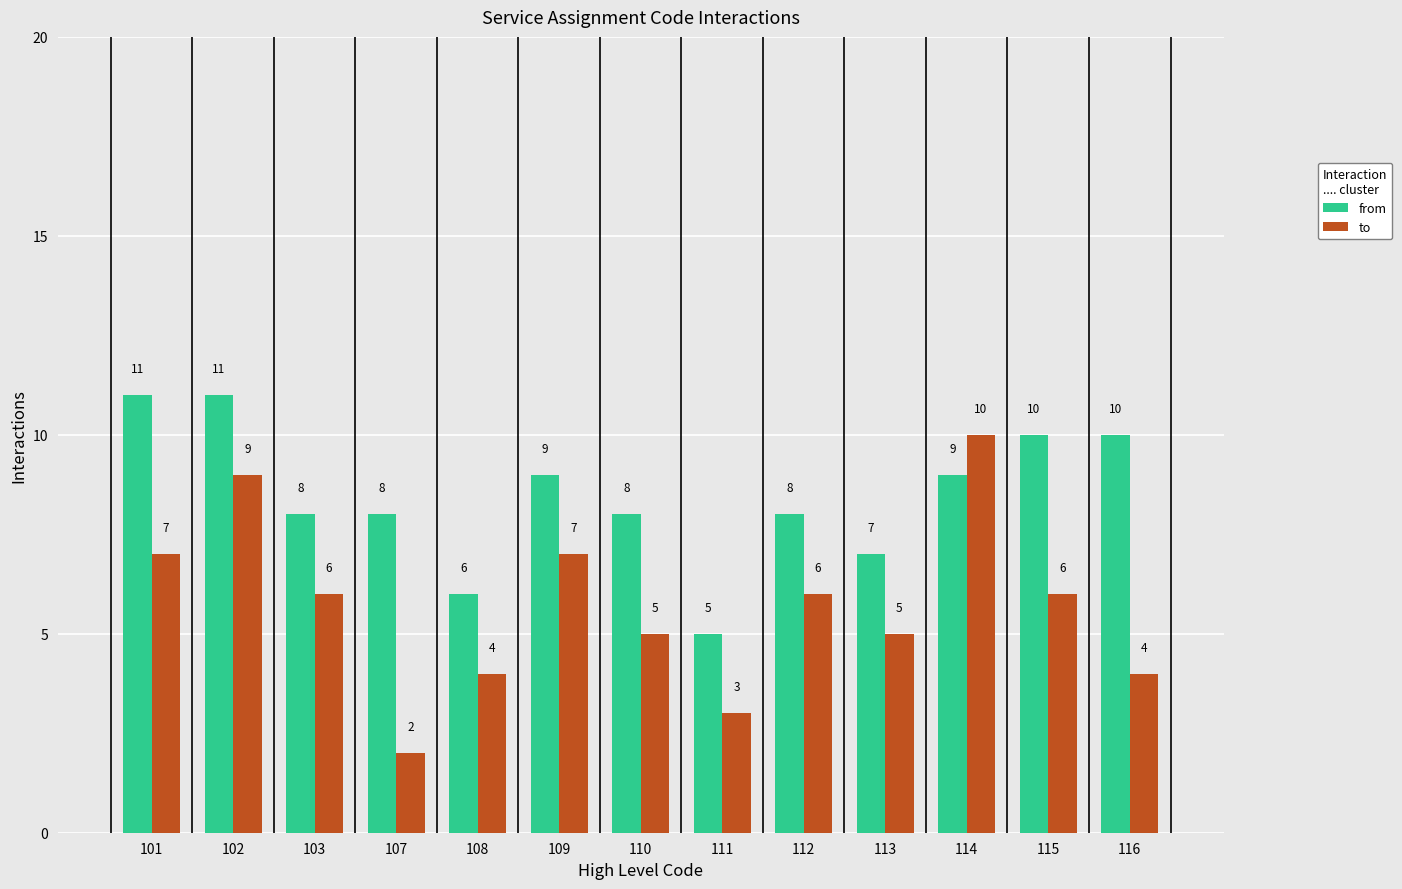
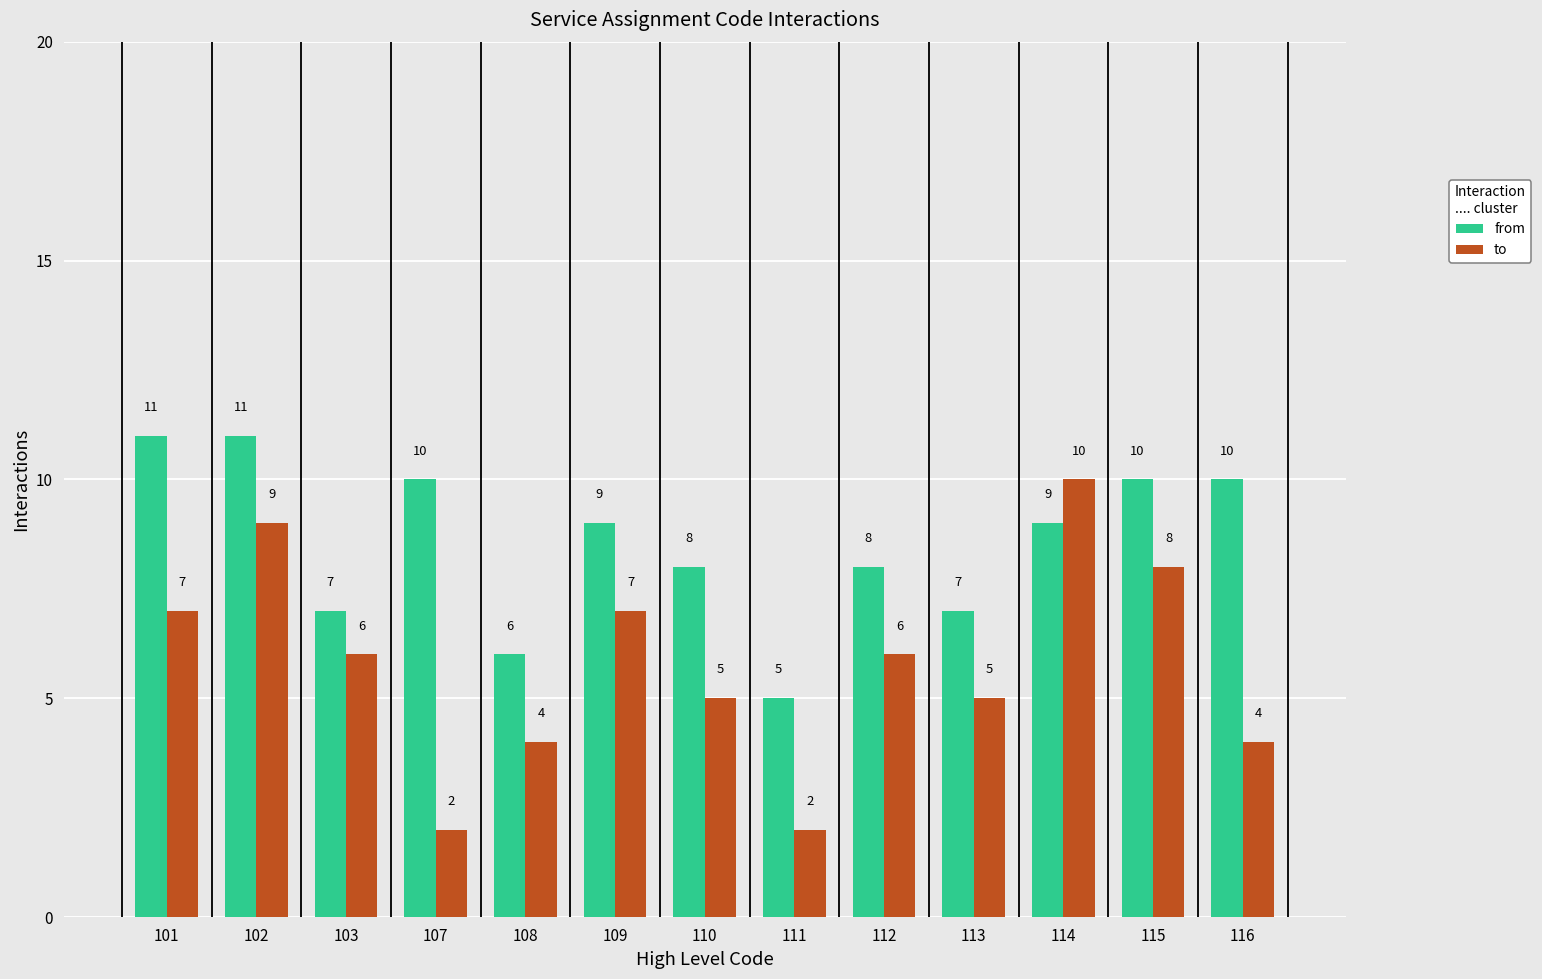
from, 103: 8 -> 7
from, 107: 8 -> 10
to, 111: 3 -> 2
to, 115: 6 -> 8
